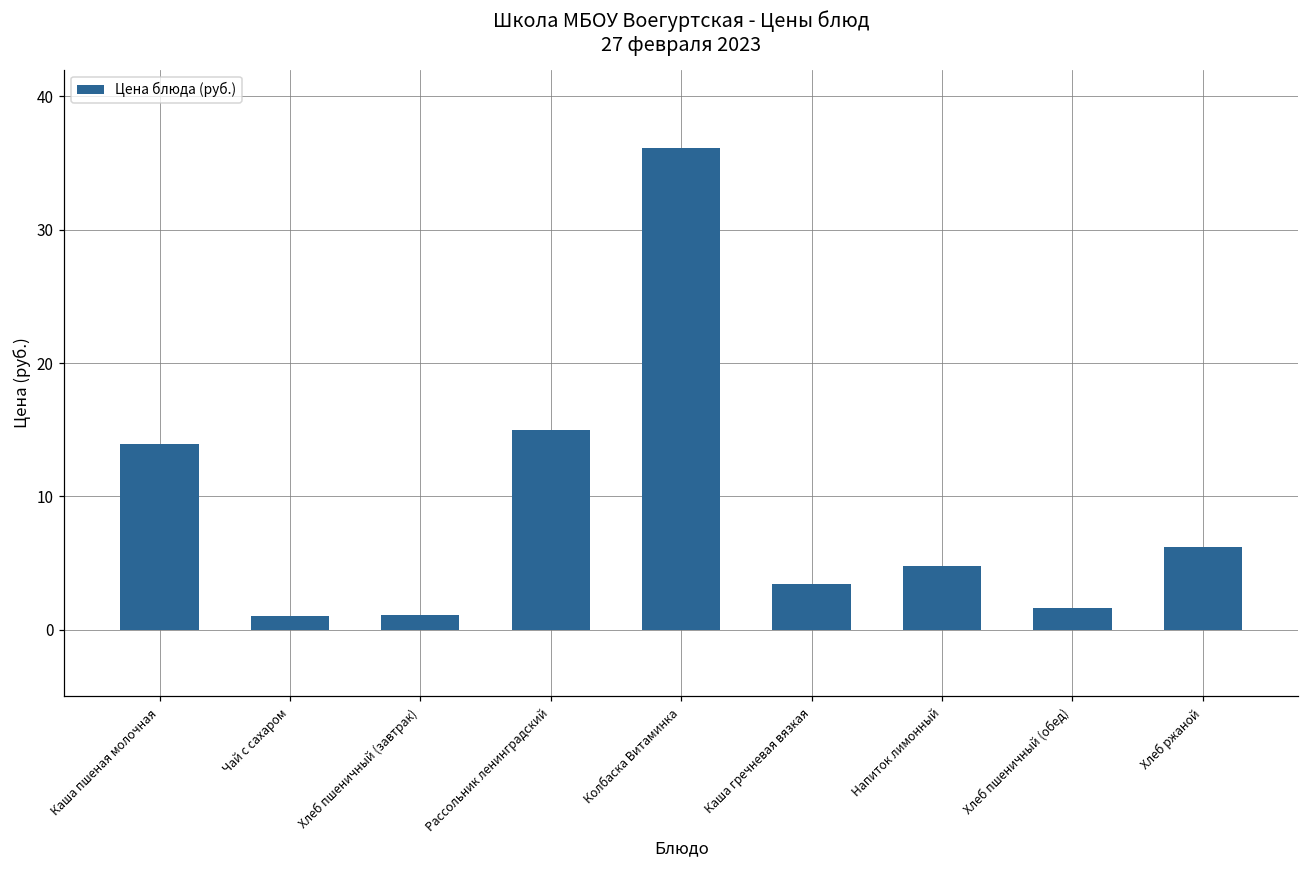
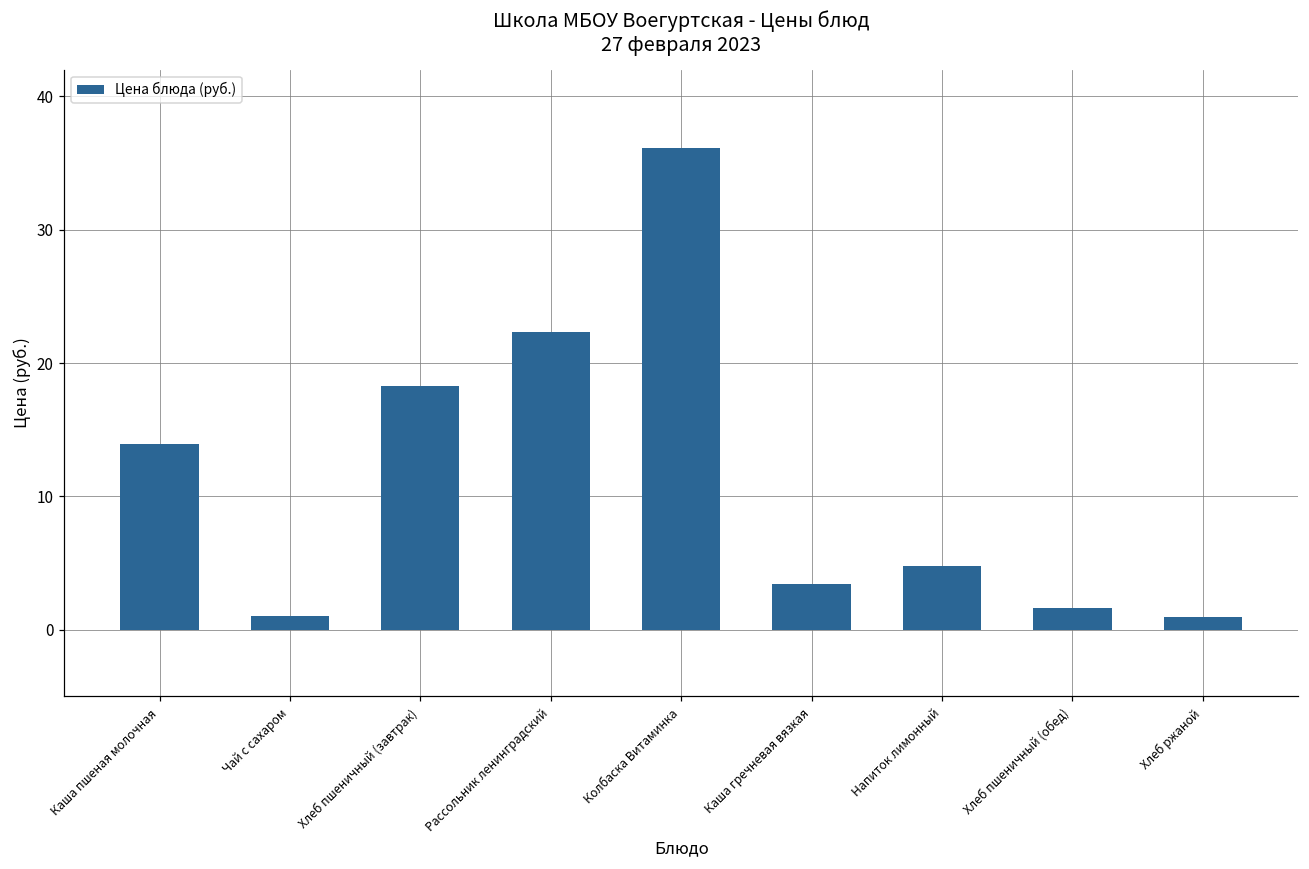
Хлеб пшеничный (завтрак): 1.1 -> 18.3
Рассольник ленинградский: 15.0 -> 22.3
Хлеб ржаной: 6.2 -> 1.0
